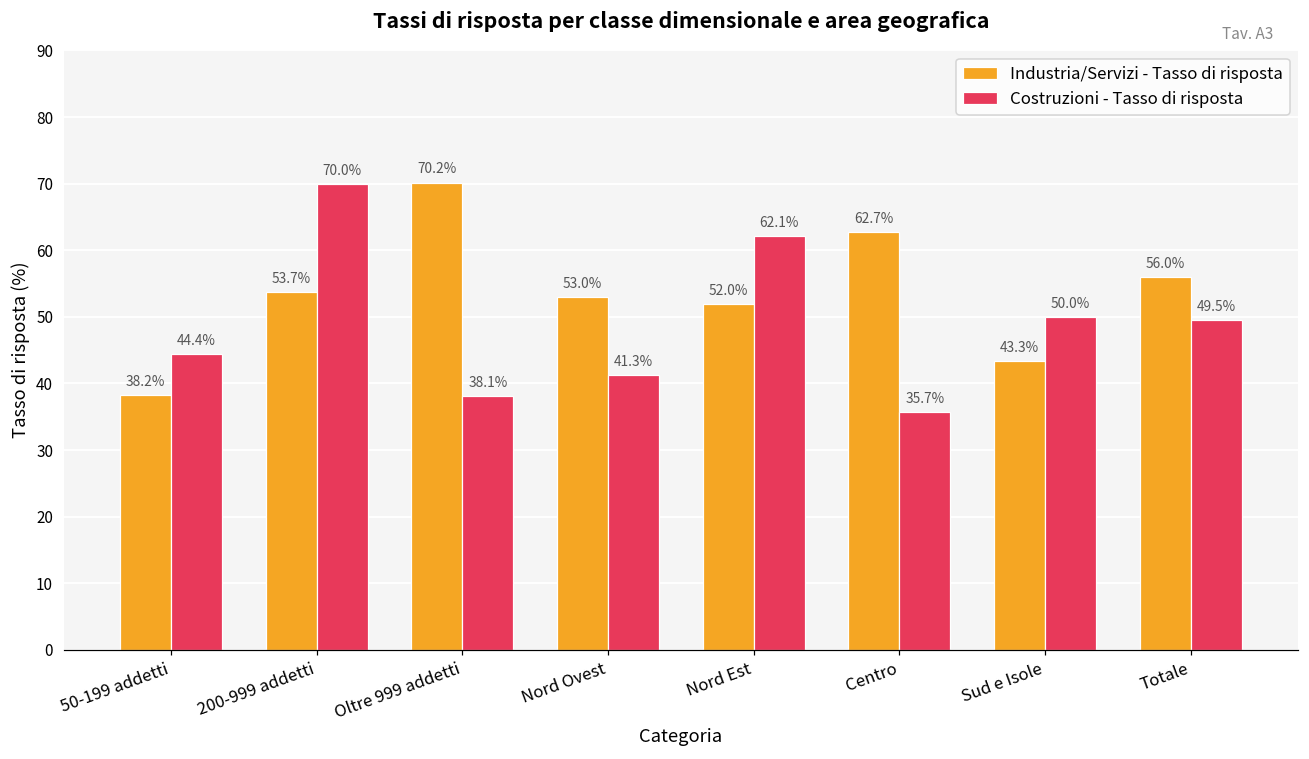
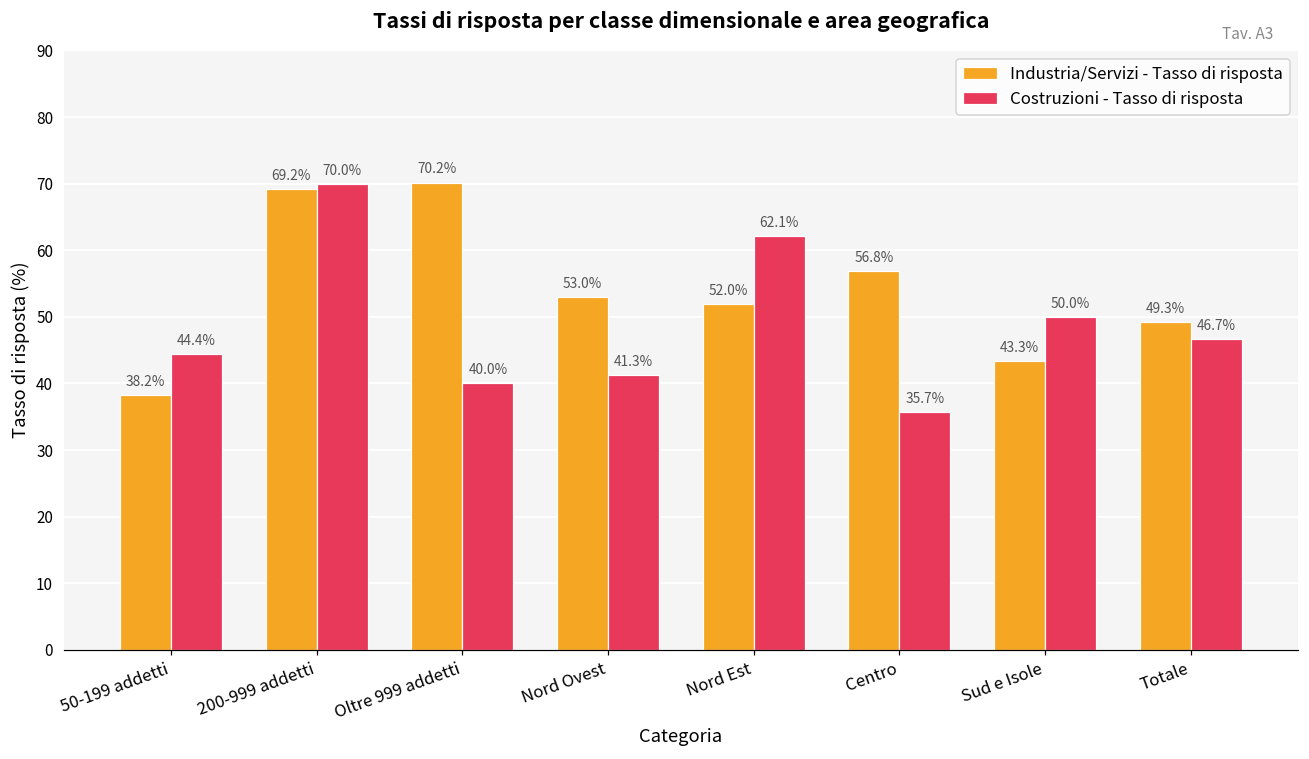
Industria/Servizi - Tasso di risposta, 200-999 addetti: 53.7% -> 69.2%
Costruzioni - Tasso di risposta, Oltre 999 addetti: 38.1% -> 40.0%
Industria/Servizi - Tasso di risposta, Centro: 62.7% -> 56.8%
Industria/Servizi - Tasso di risposta, Totale: 56.0% -> 49.3%
Costruzioni - Tasso di risposta, Totale: 49.5% -> 46.7%
